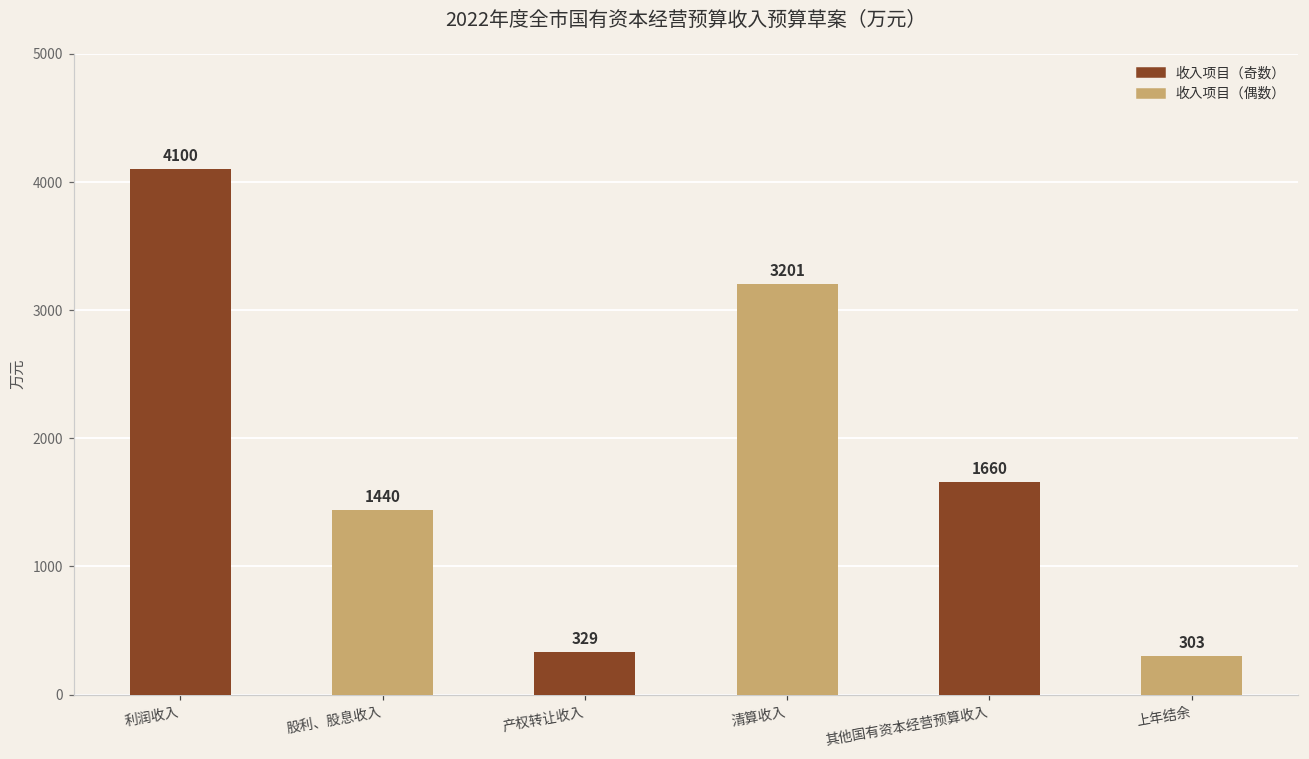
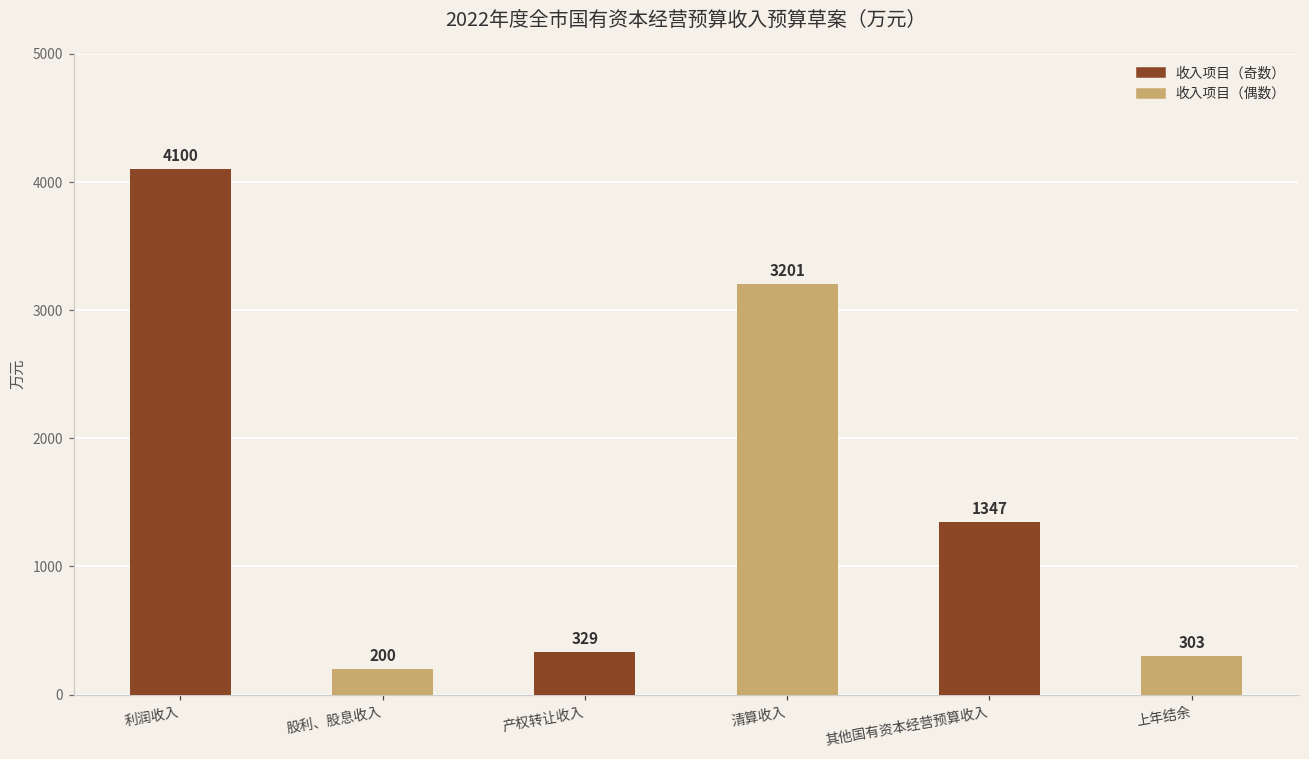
股利、股息收入: 1440 -> 200
其他国有资本经营预算收入: 1660 -> 1347
